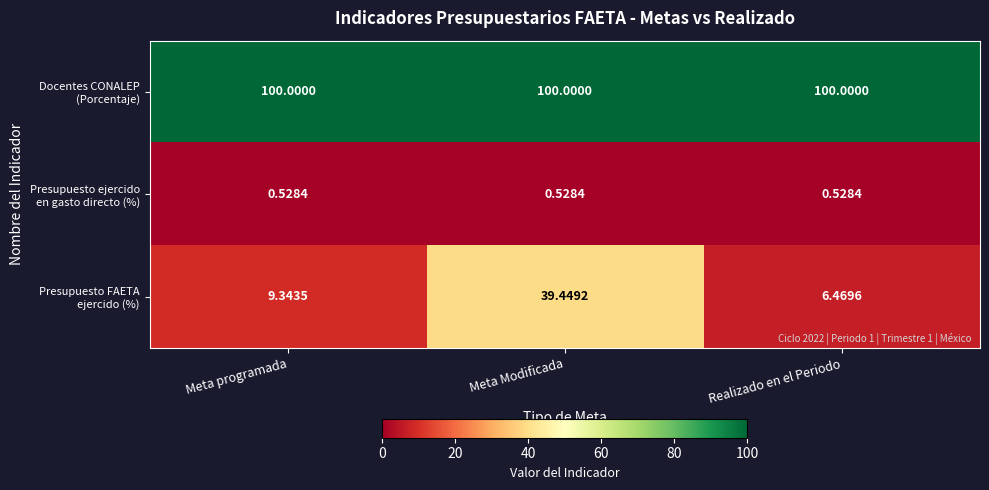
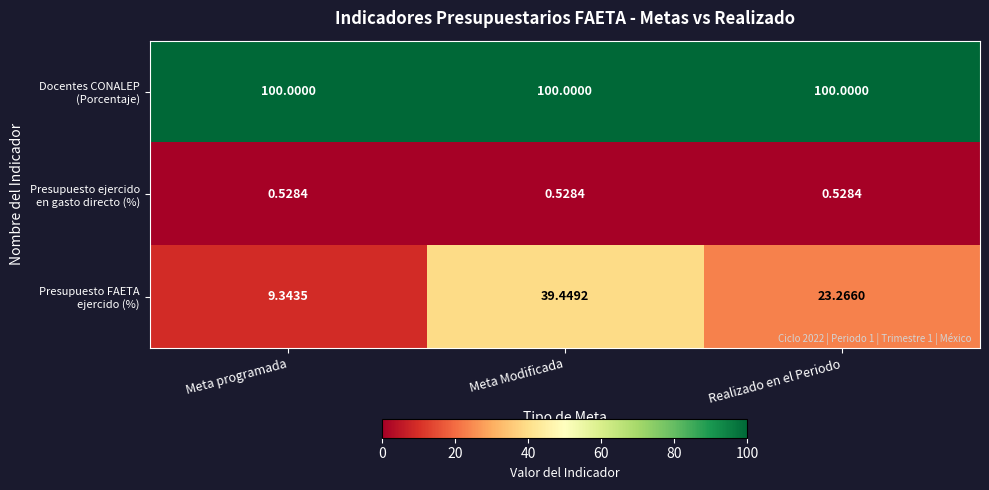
Presupuesto FAETA ejercido (%), Realizado en el Periodo: 6.4696 -> 23.2660
